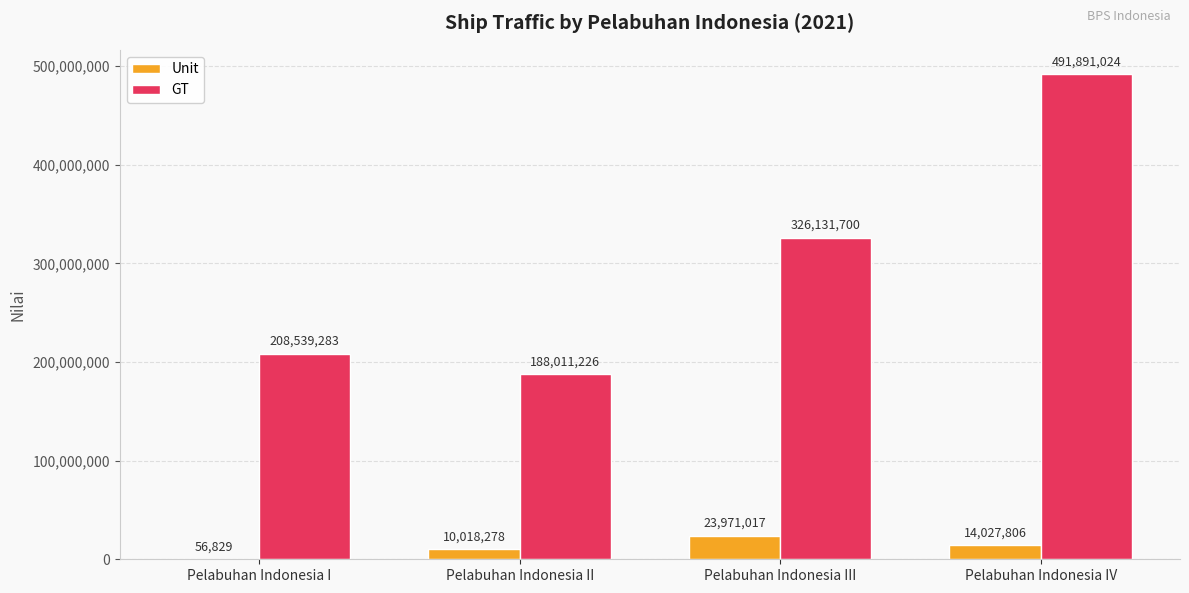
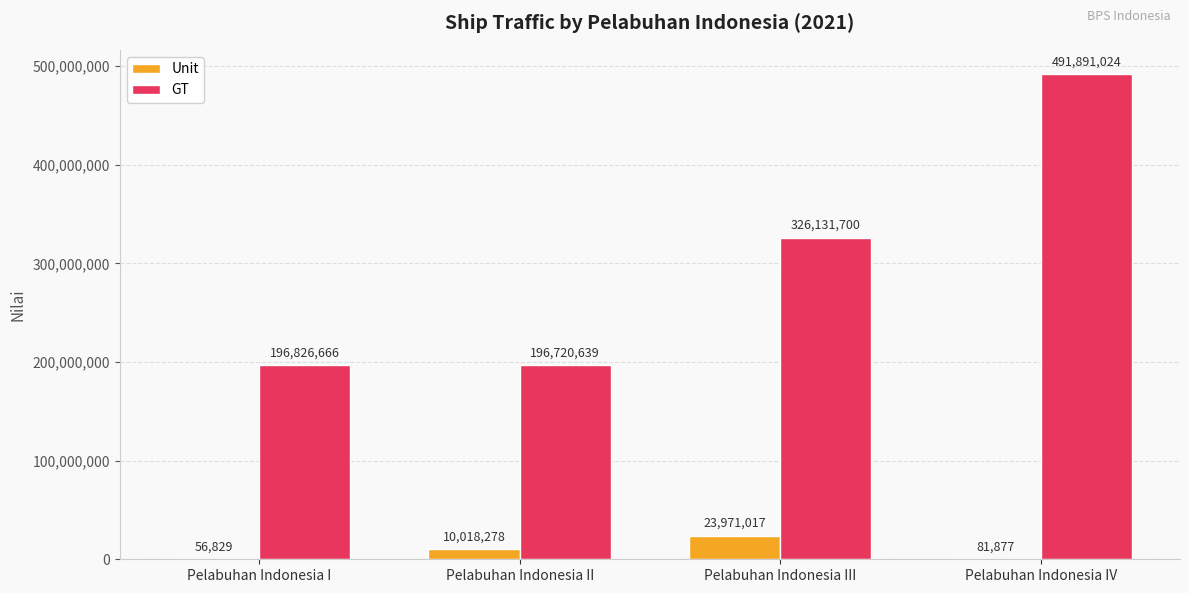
GT, Pelabuhan Indonesia I: 208,539,283 -> 196,826,666
GT, Pelabuhan Indonesia II: 188,011,226 -> 196,720,639
Unit, Pelabuhan Indonesia IV: 14,027,806 -> 81,877
